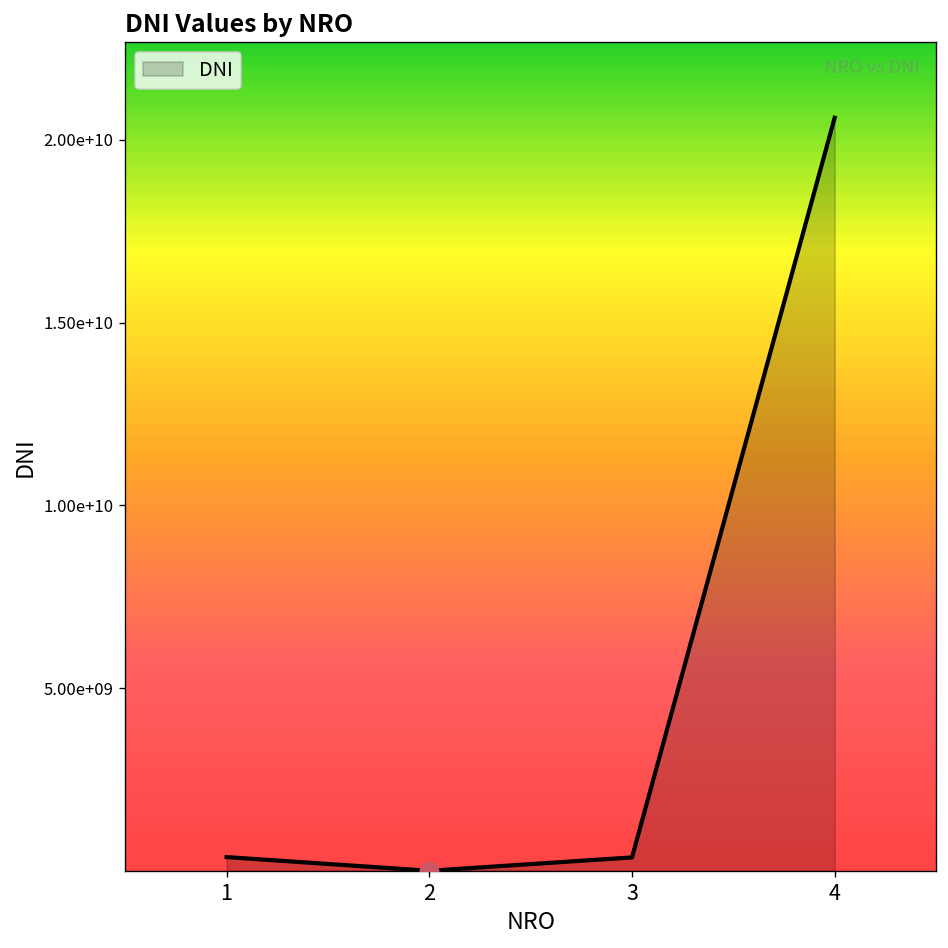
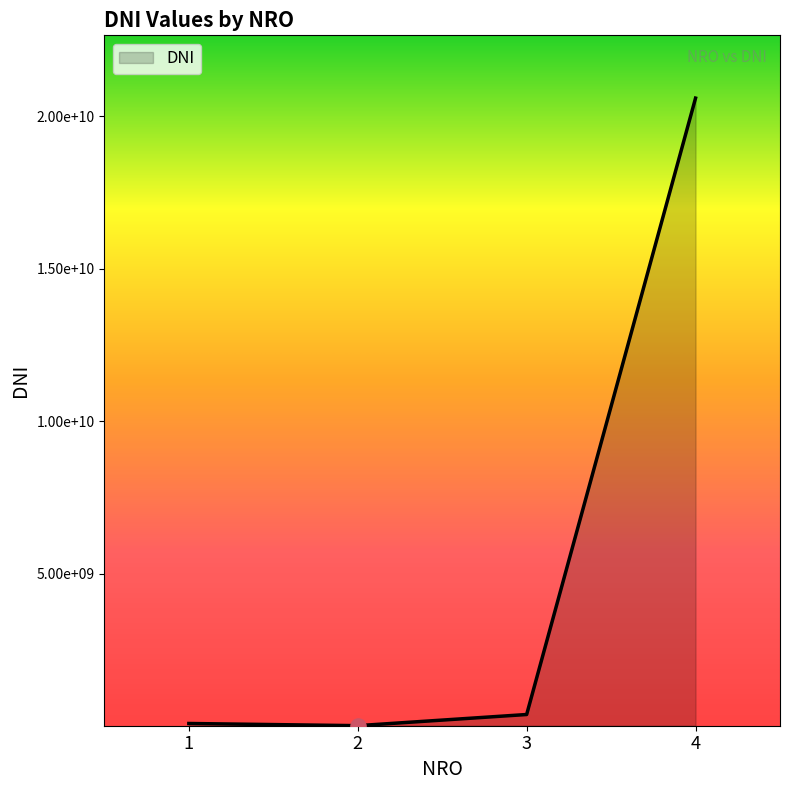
DNI, 1: 400000000 -> 100000000
